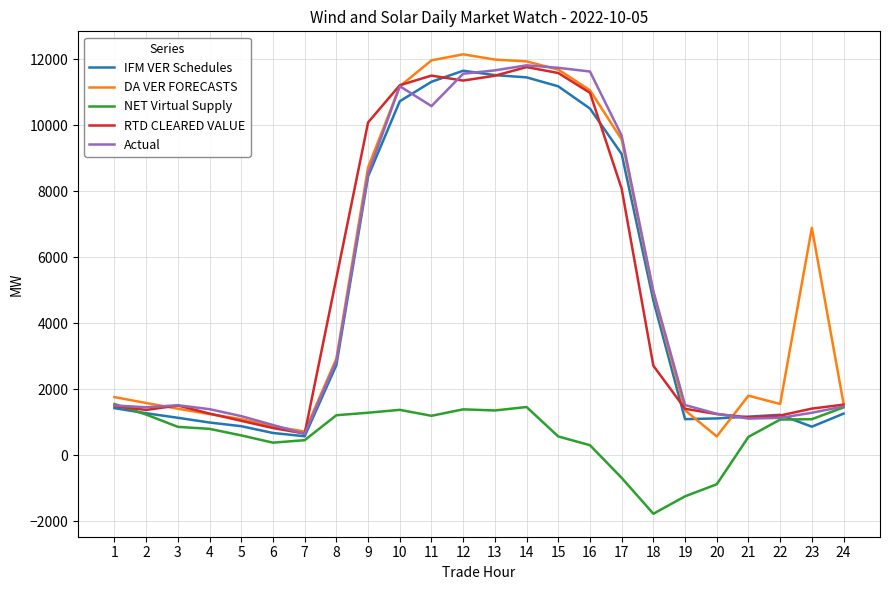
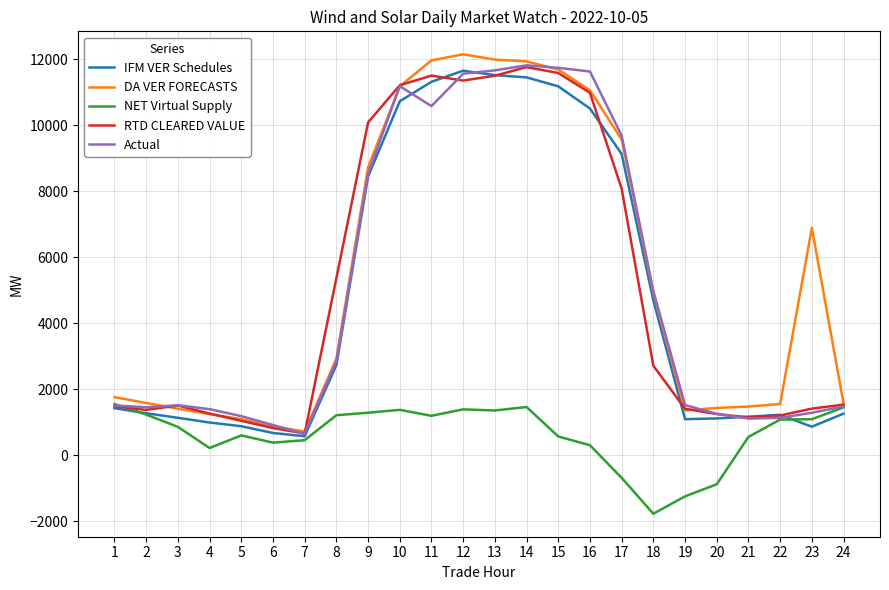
NET Virtual Supply, 4: 800 -> 200
DA VER FORECASTS, 20: 600 -> 1400
DA VER FORECASTS, 21: 1800 -> 1500
